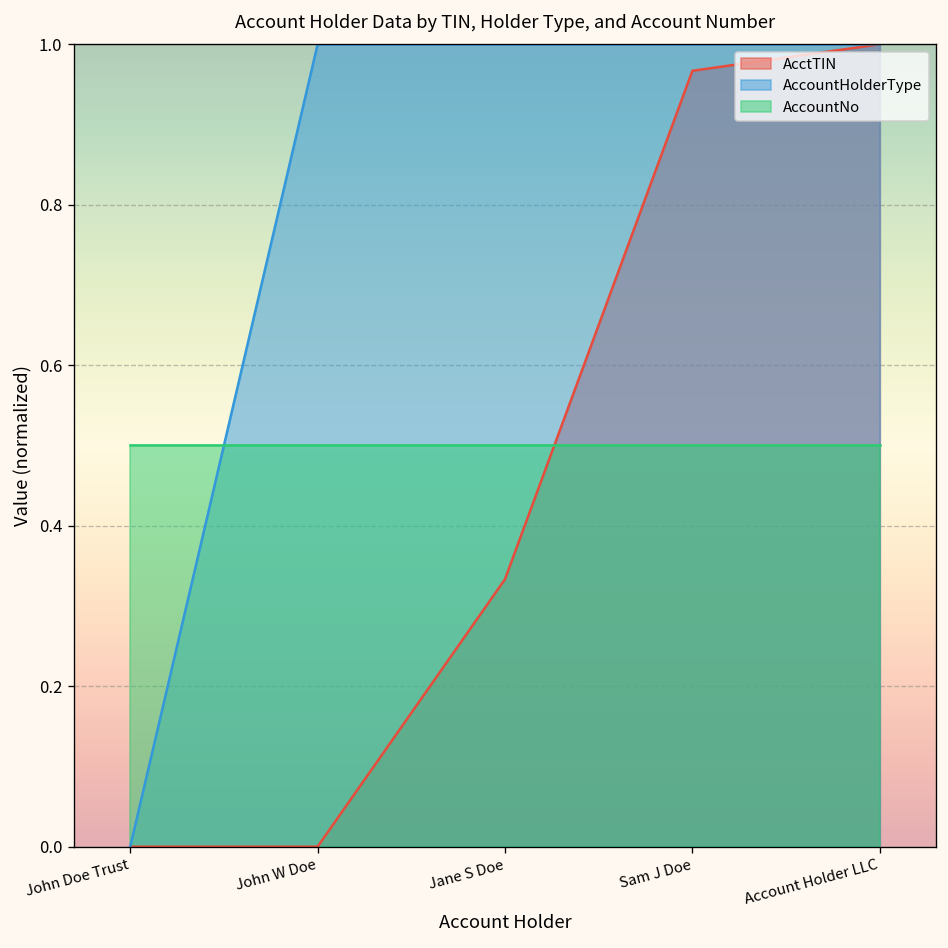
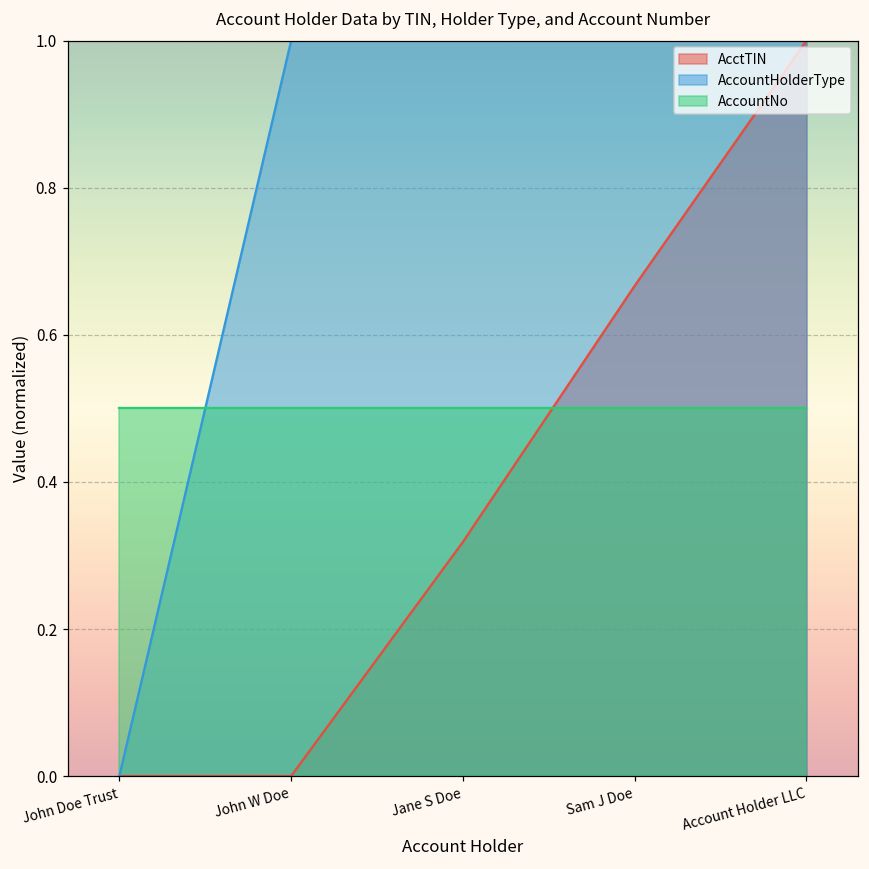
AcctTIN, Jane S Doe: 0.33 -> 0.32
AcctTIN, Sam J Doe: 0.97 -> 0.67
